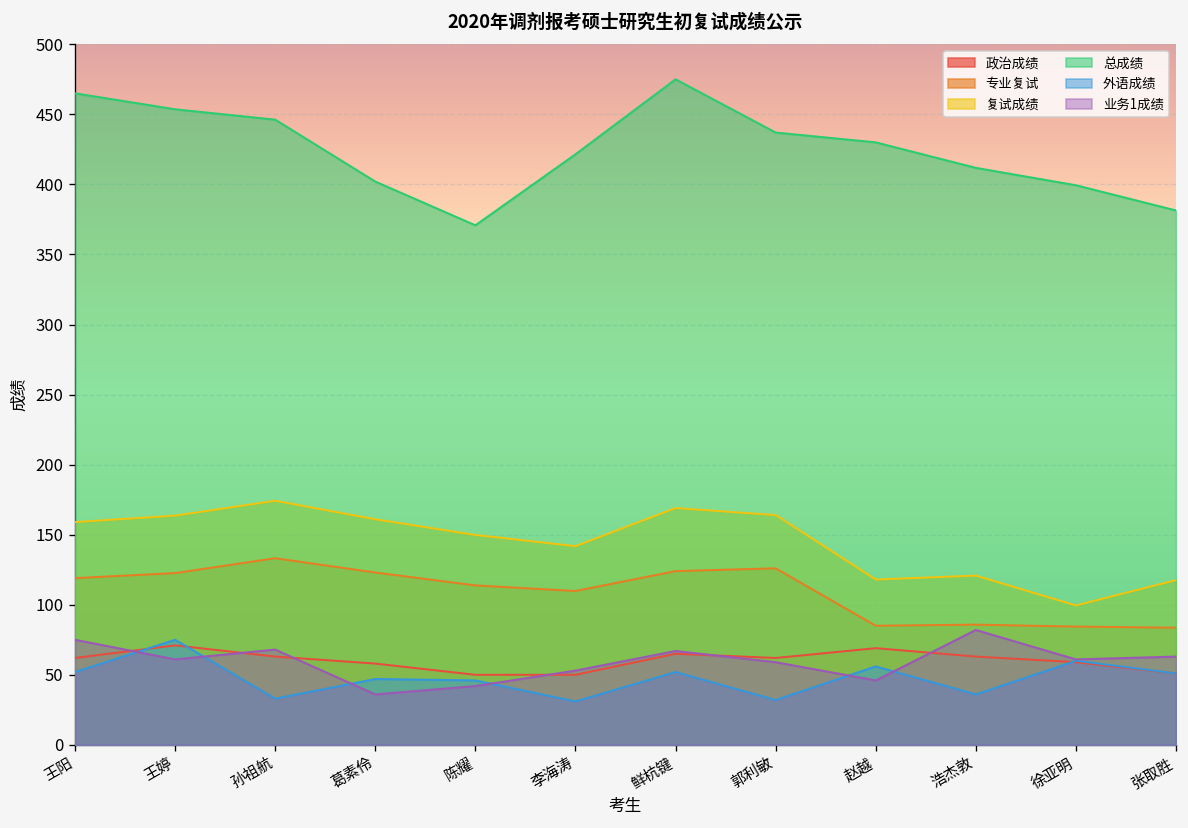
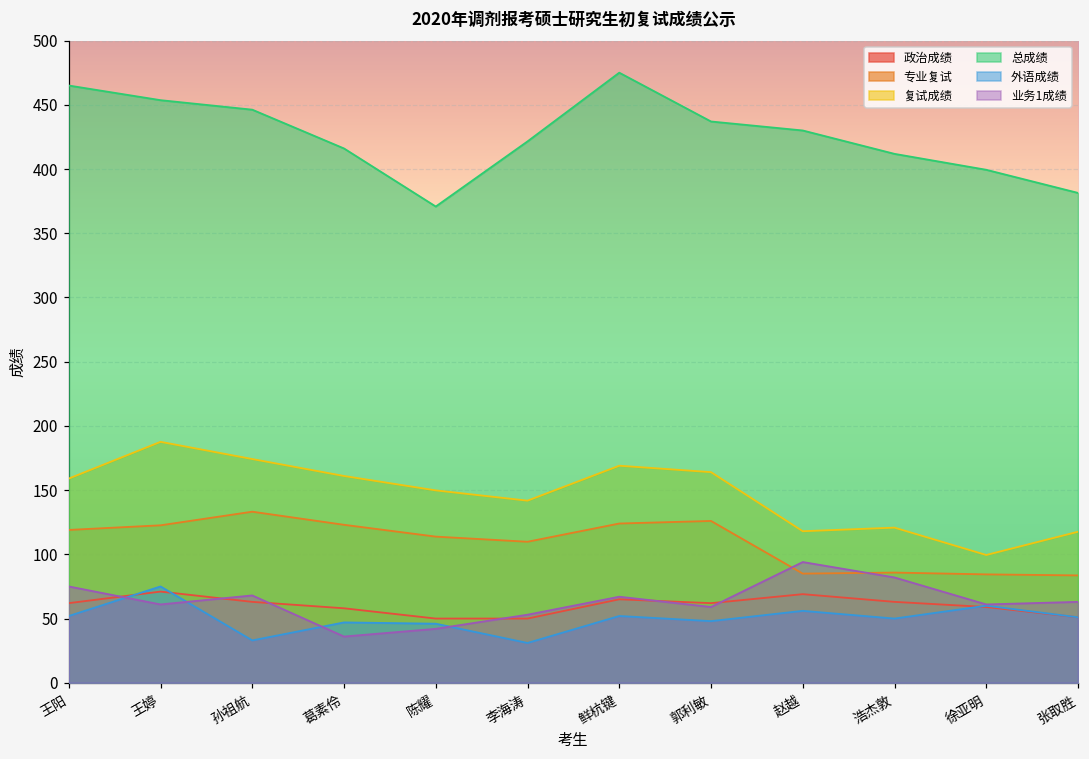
复试成绩, 王婷: 164 -> 188
总成绩, 葛素伶: 402 -> 416
外语成绩, 郭利敏: 32 -> 48
业务1成绩, 赵越: 46 -> 94
外语成绩, 浩杰敦: 36 -> 50
